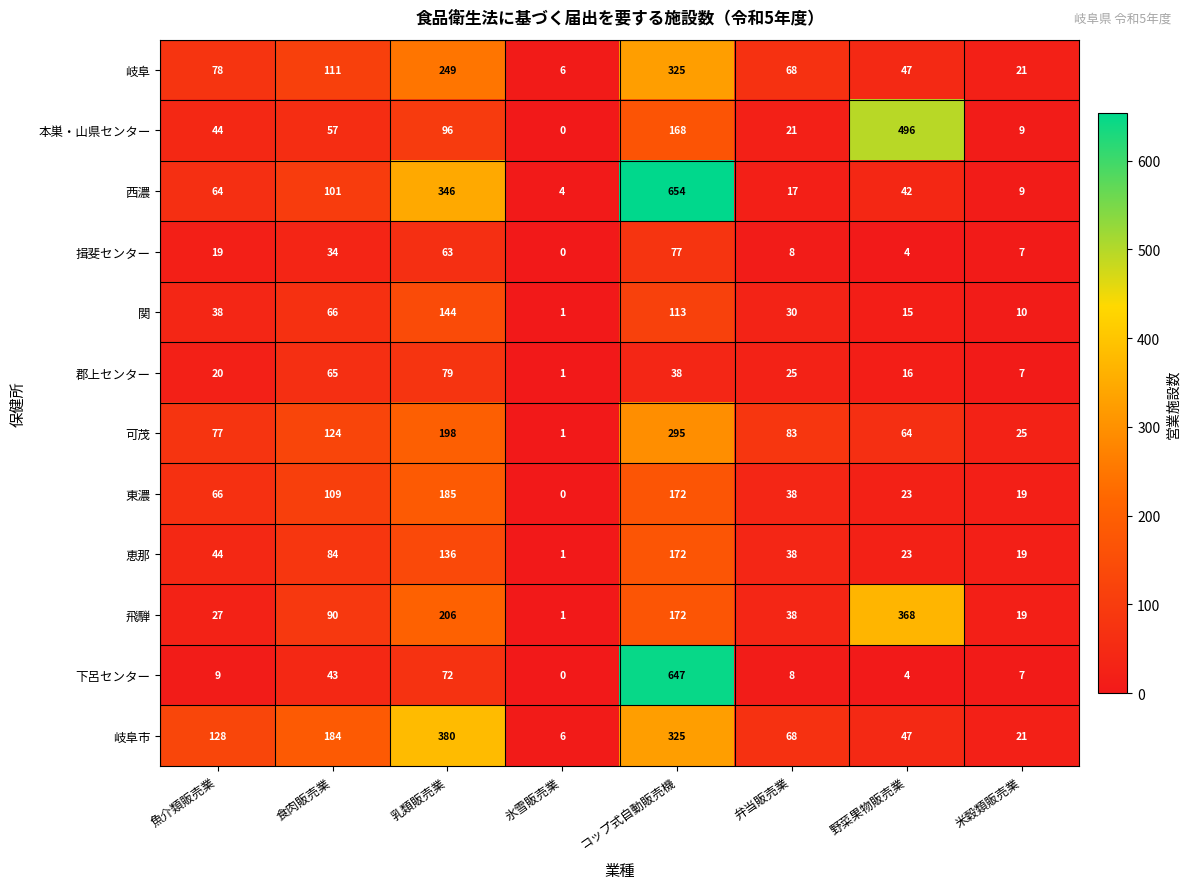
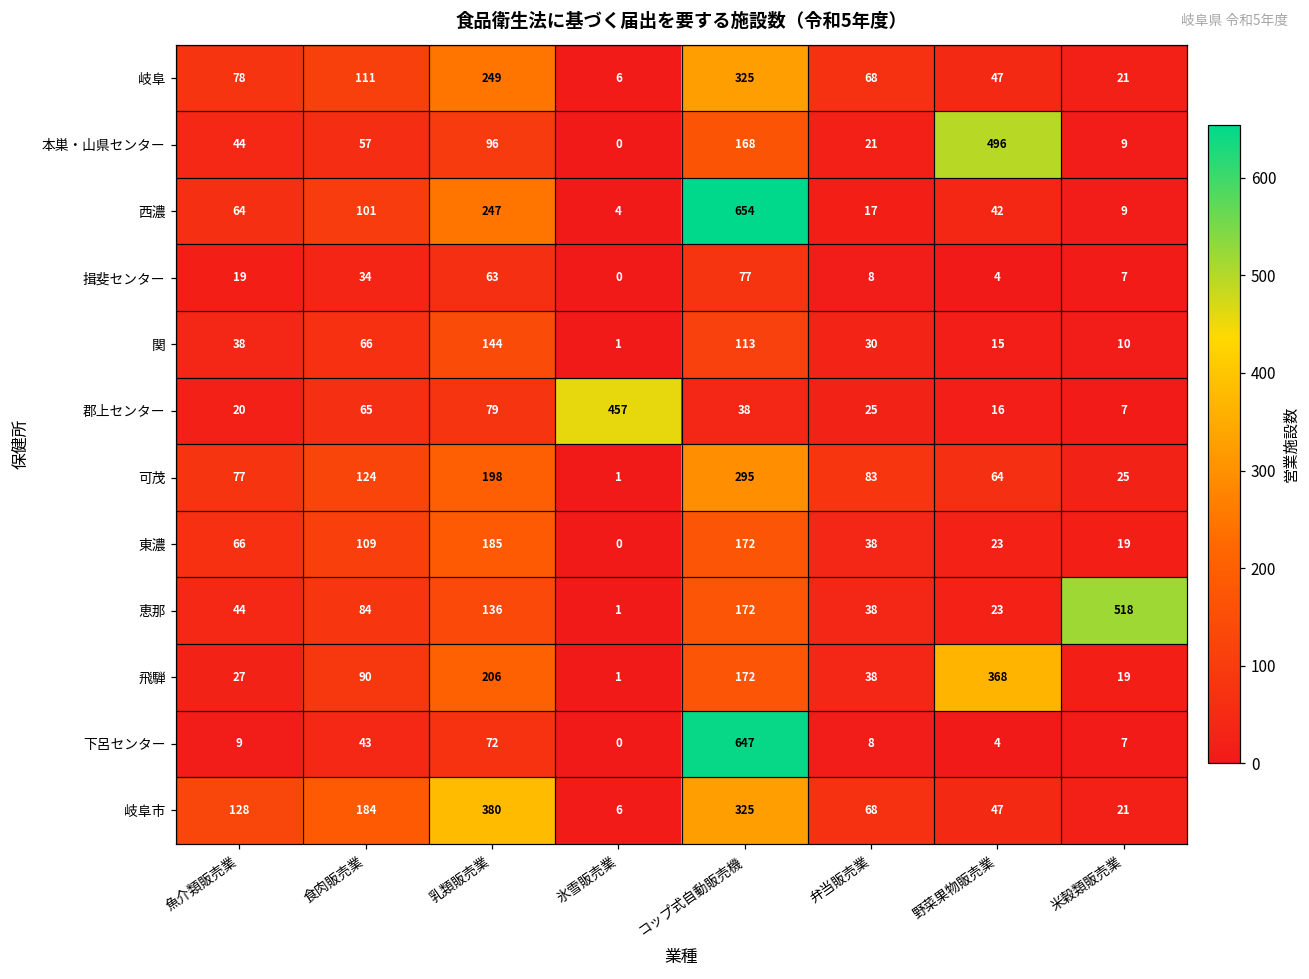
西濃, 乳類販売業: 346 -> 247
郡上センター, 氷雪販売業: 1 -> 457
恵那, 米穀類販売業: 19 -> 518
